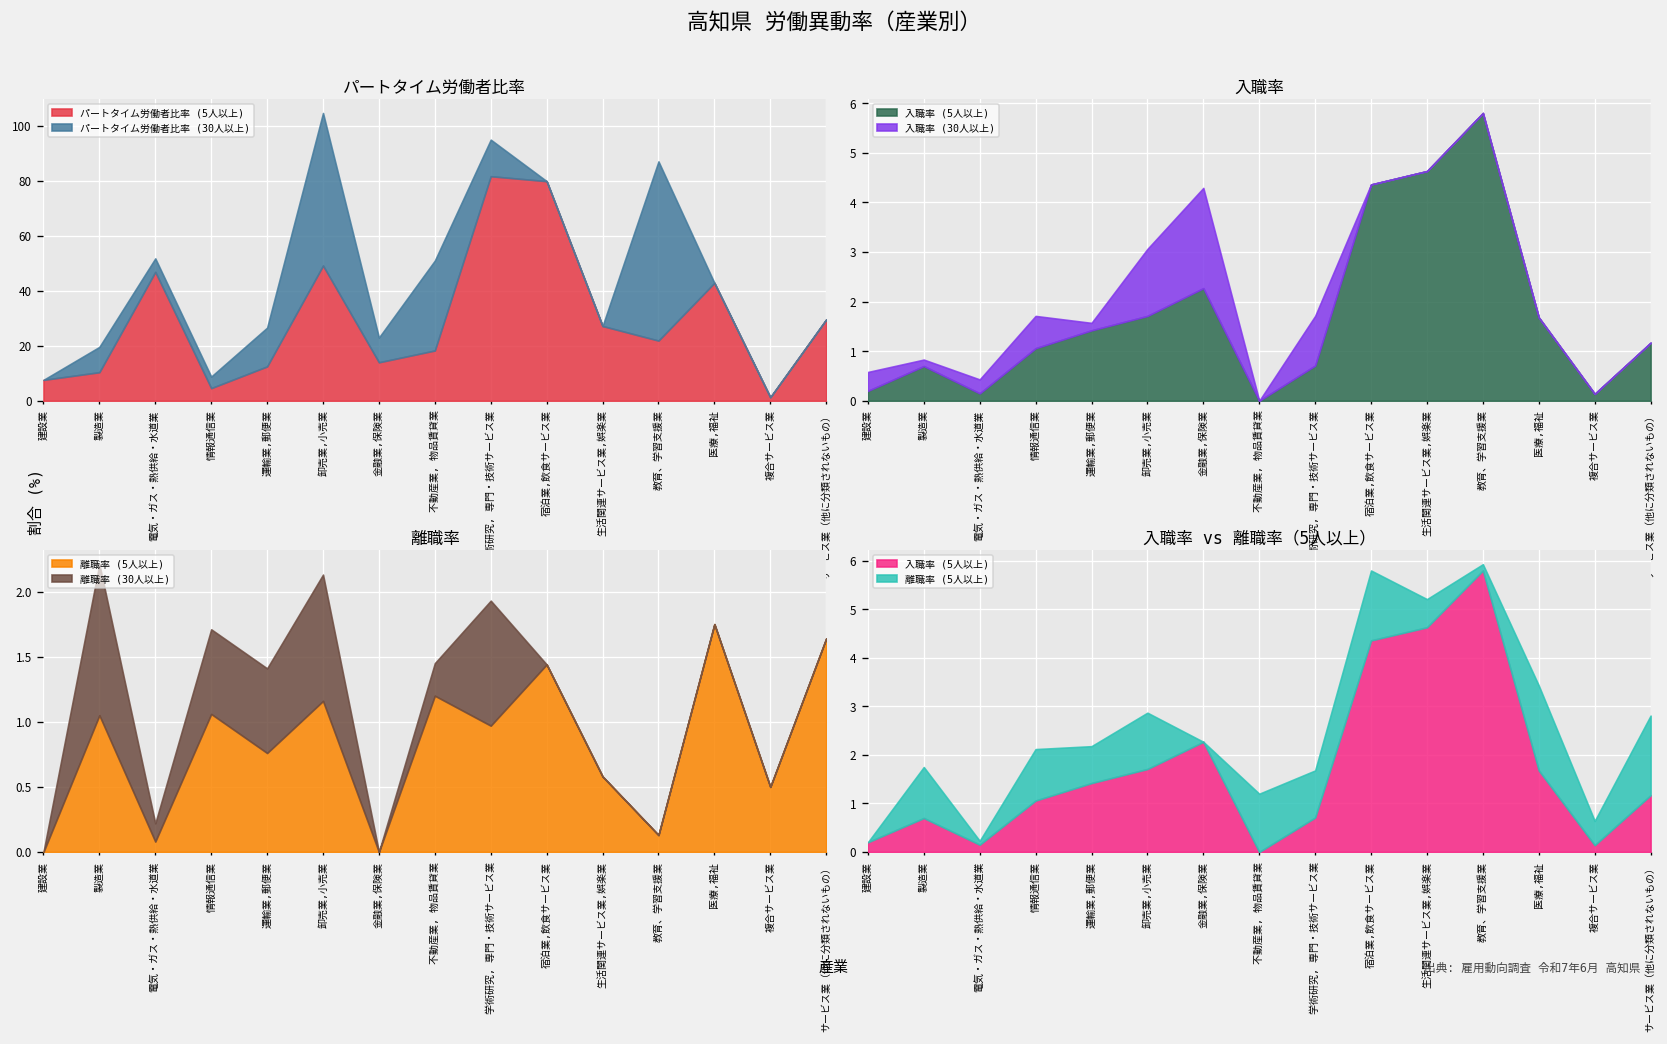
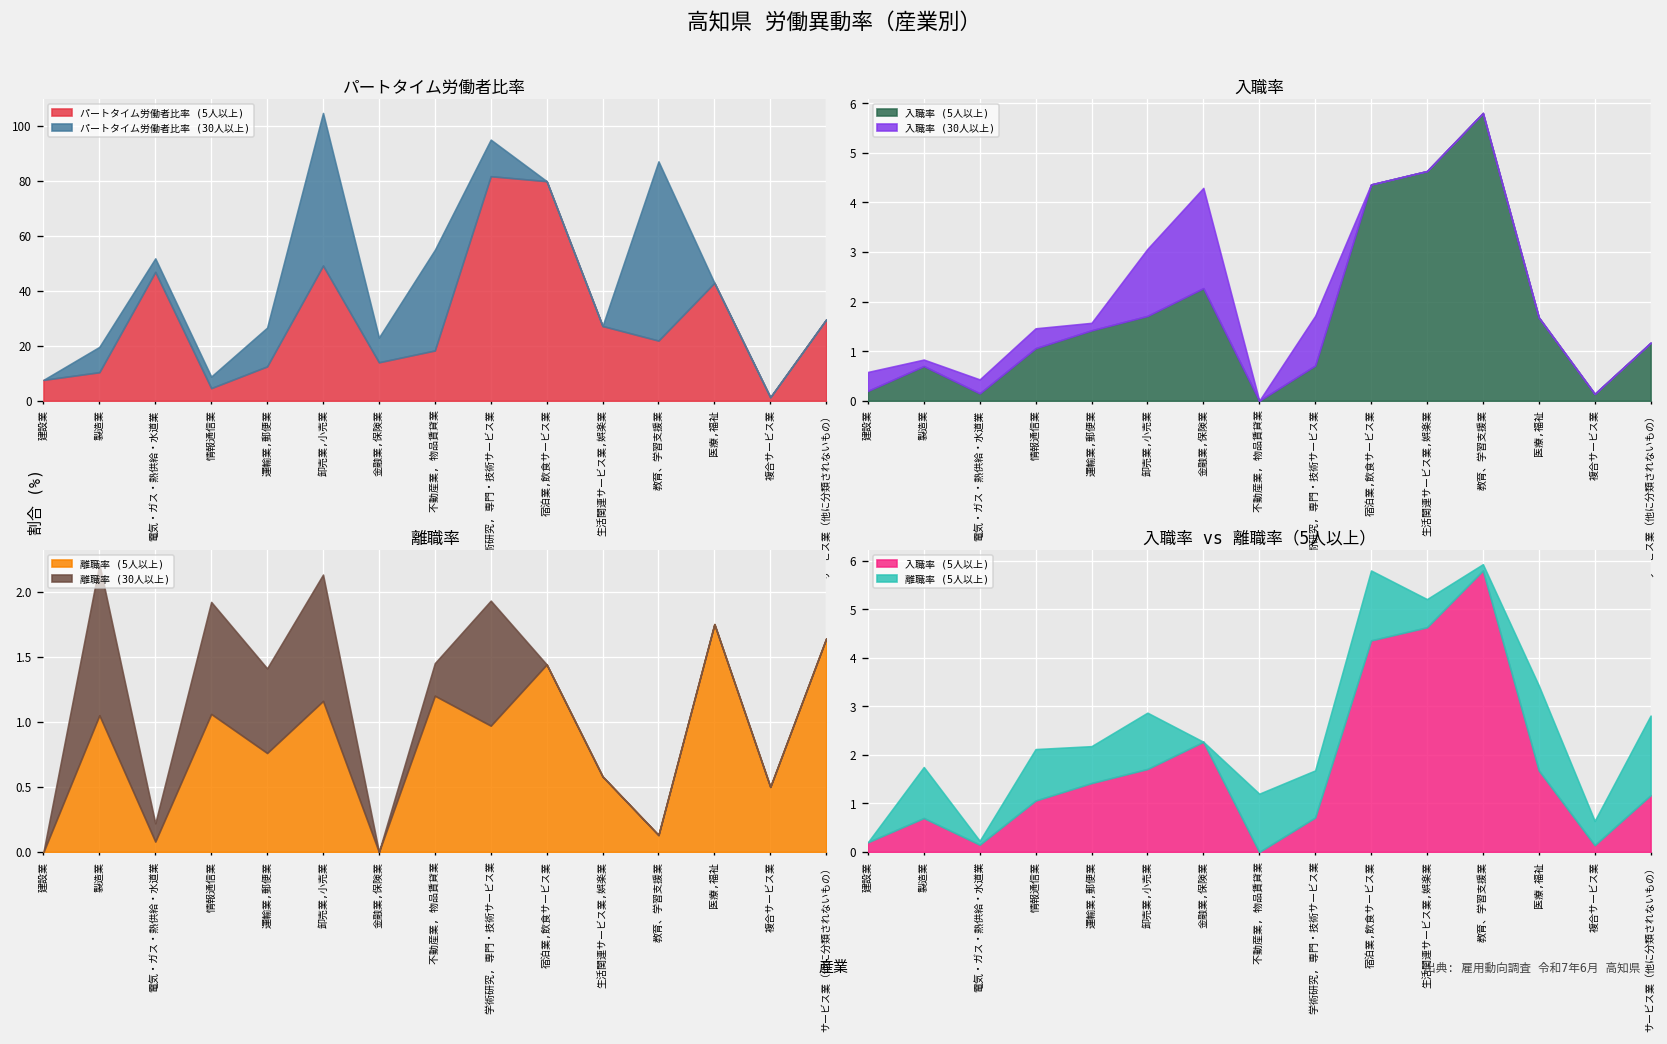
パートタイム労働者比率, パートタイム労働者比率 (30人以上), 不動産業, 物品賃貸業: 33 -> 37
入職率, 入職率 (30人以上), 情報通信業: 0.6 -> 0.4
離職率, 離職率 (30人以上), 情報通信業: 0.65 -> 0.86
